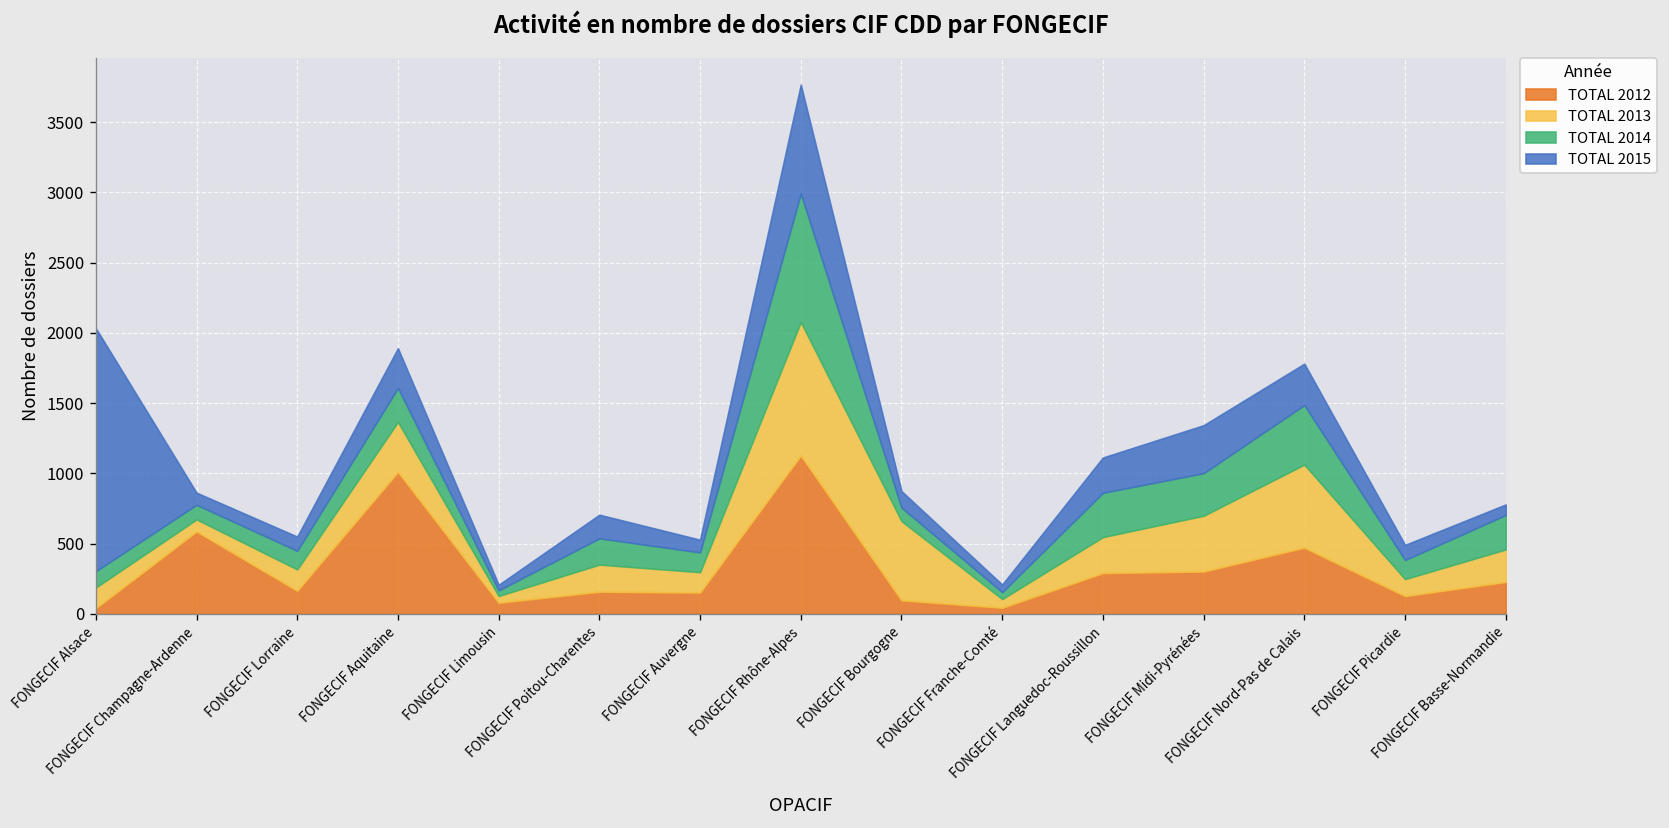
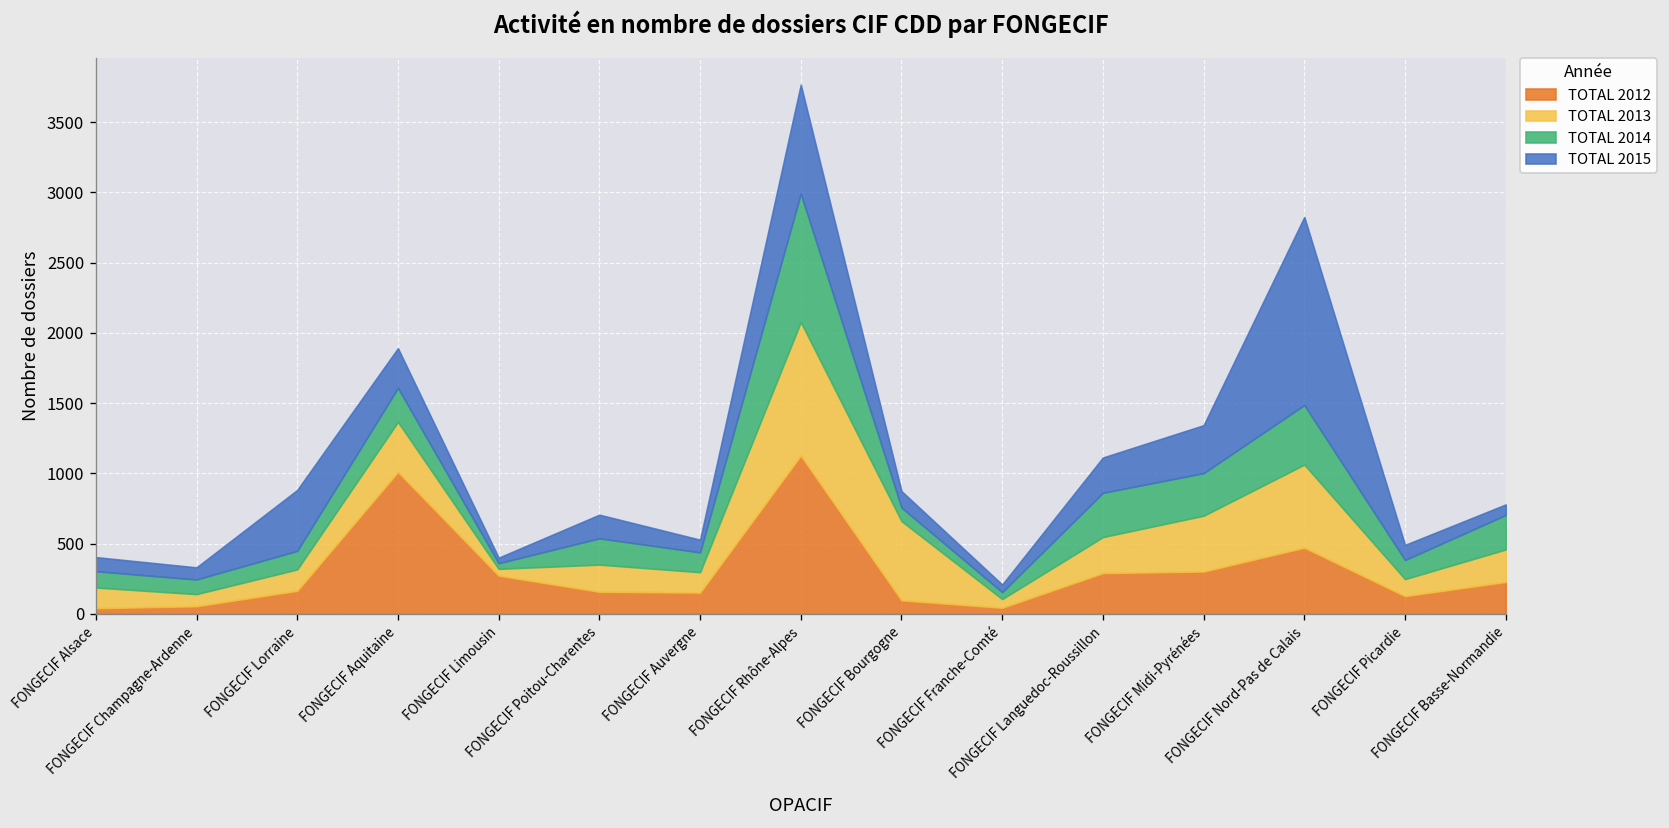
TOTAL 2015, FONGECIF Alsace: 1730 -> 100
TOTAL 2012, FONGECIF Champagne-Ardenne: 590 -> 60
TOTAL 2015, FONGECIF Lorraine: 100 -> 430
TOTAL 2012, FONGECIF Limousin: 80 -> 270
TOTAL 2015, FONGECIF Nord-Pas de Calais: 290 -> 1340
